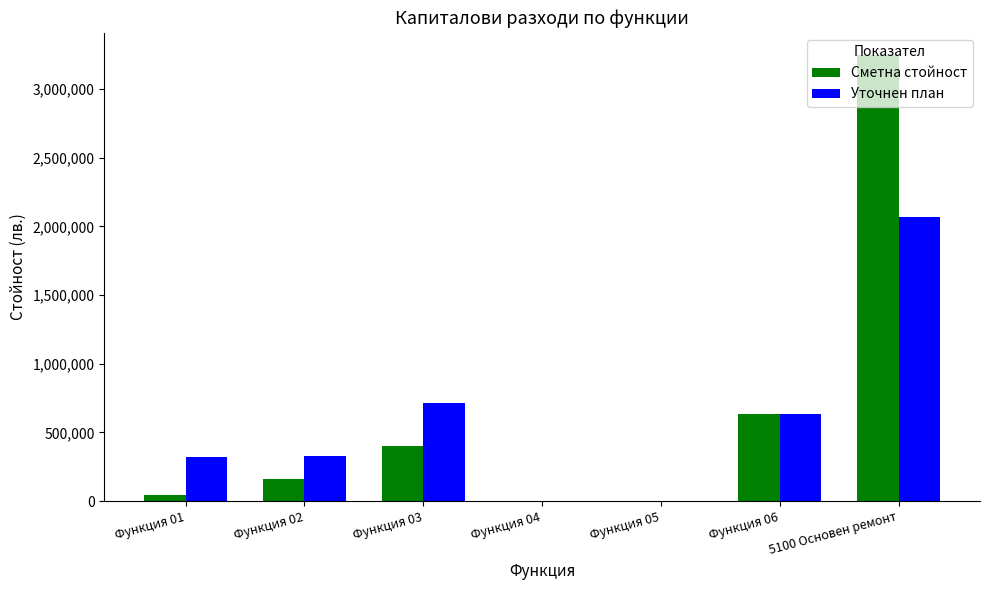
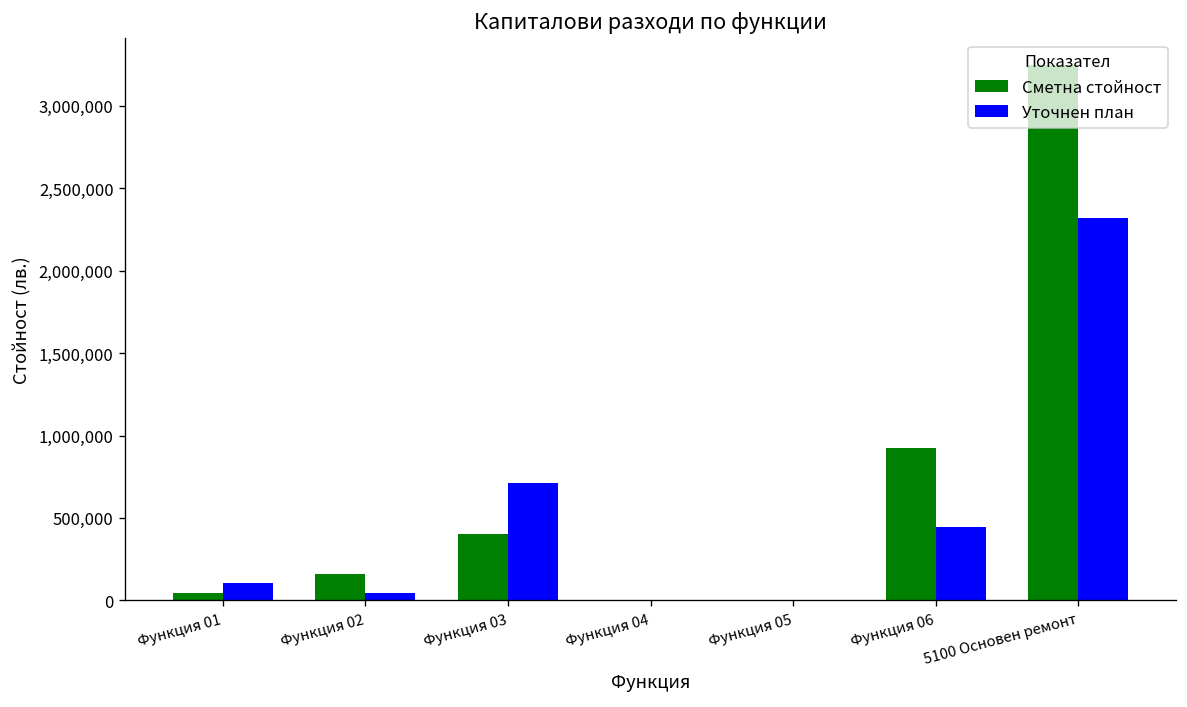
Уточнен план, Функция 01: 320,000 -> 110,000
Уточнен план, Функция 02: 330,000 -> 50,000
Сметна стойност, Функция 06: 640,000 -> 920,000
Уточнен план, Функция 06: 640,000 -> 450,000
Уточнен план, 5100 Основен ремонт: 2,070,000 -> 2,320,000
